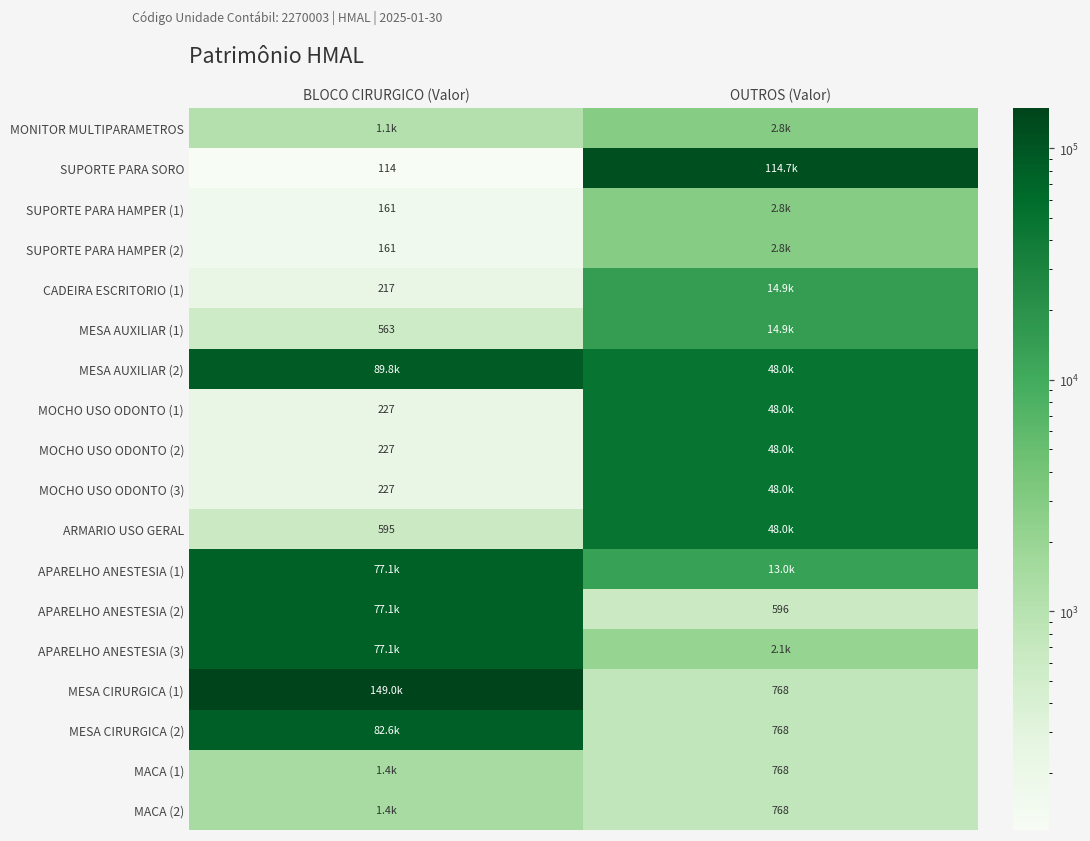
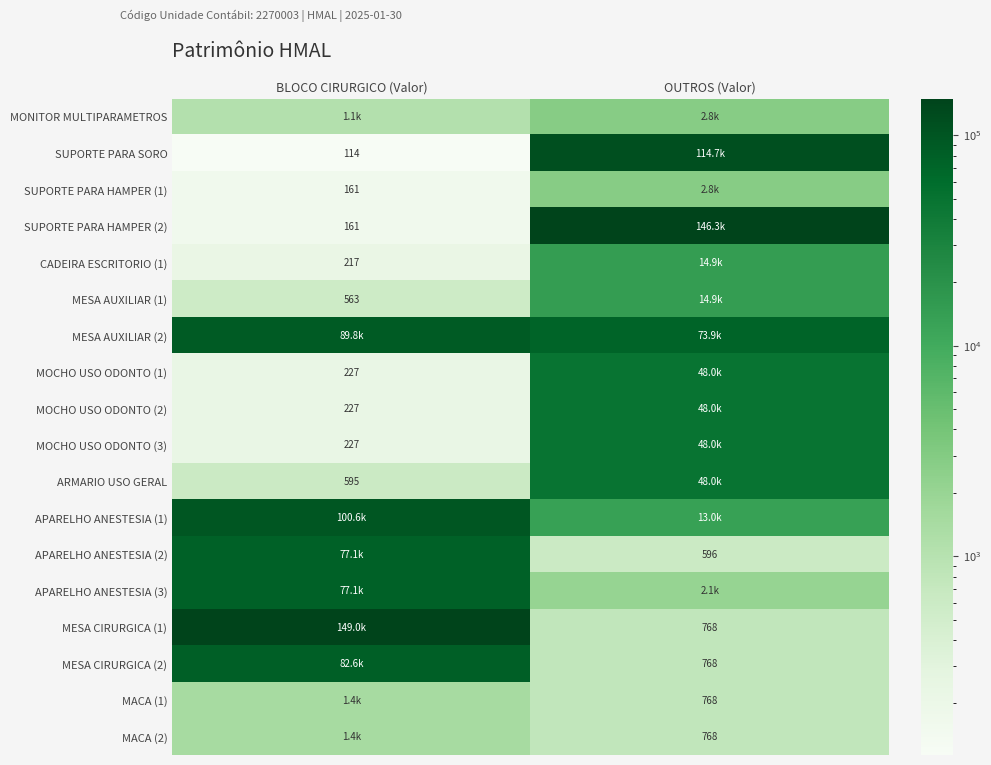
SUPORTE PARA HAMPER (2), OUTROS (Valor): 2.8k -> 146.3k
MESA AUXILIAR (2), OUTROS (Valor): 48.0k -> 73.9k
APARELHO ANESTESIA (1), BLOCO CIRURGICO (Valor): 77.1k -> 100.6k
